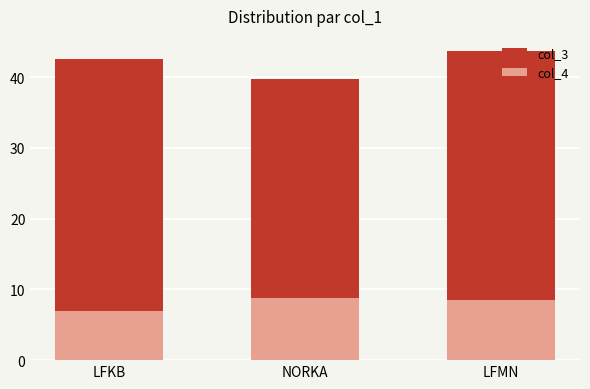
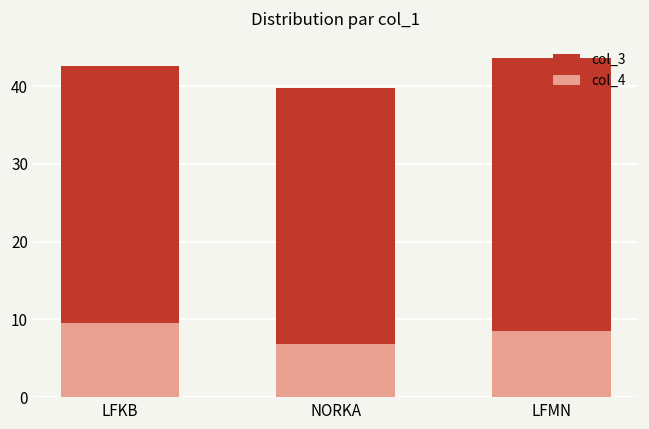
col_4, LFKB: 7 -> 9
col_4, NORKA: 9 -> 7
